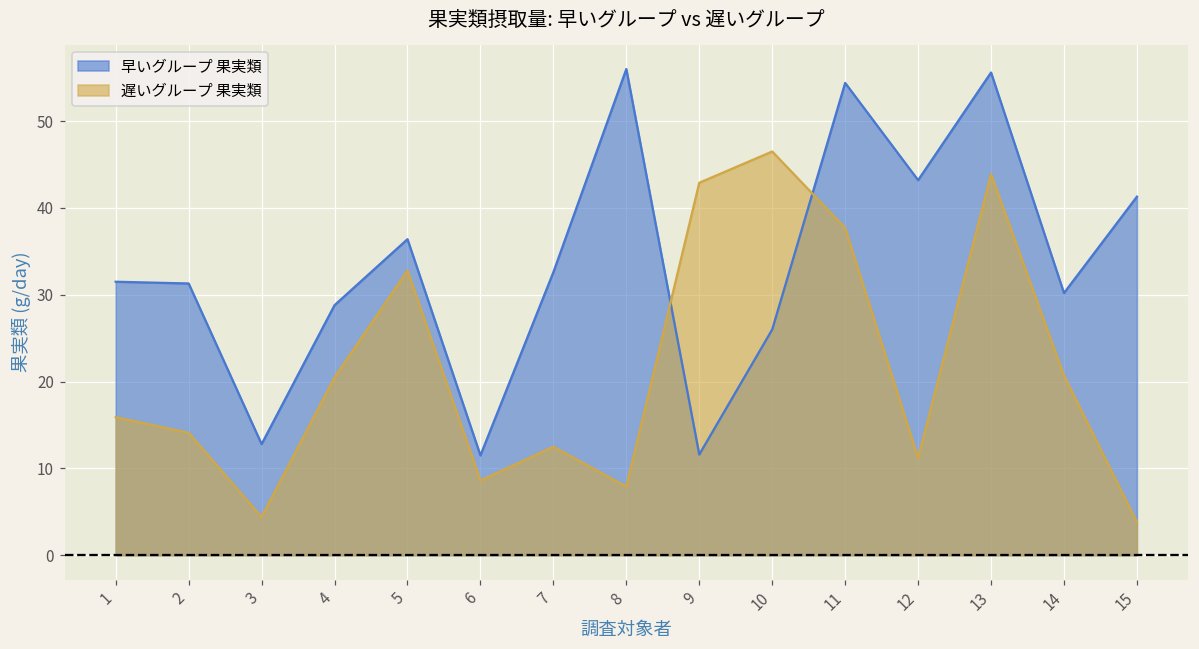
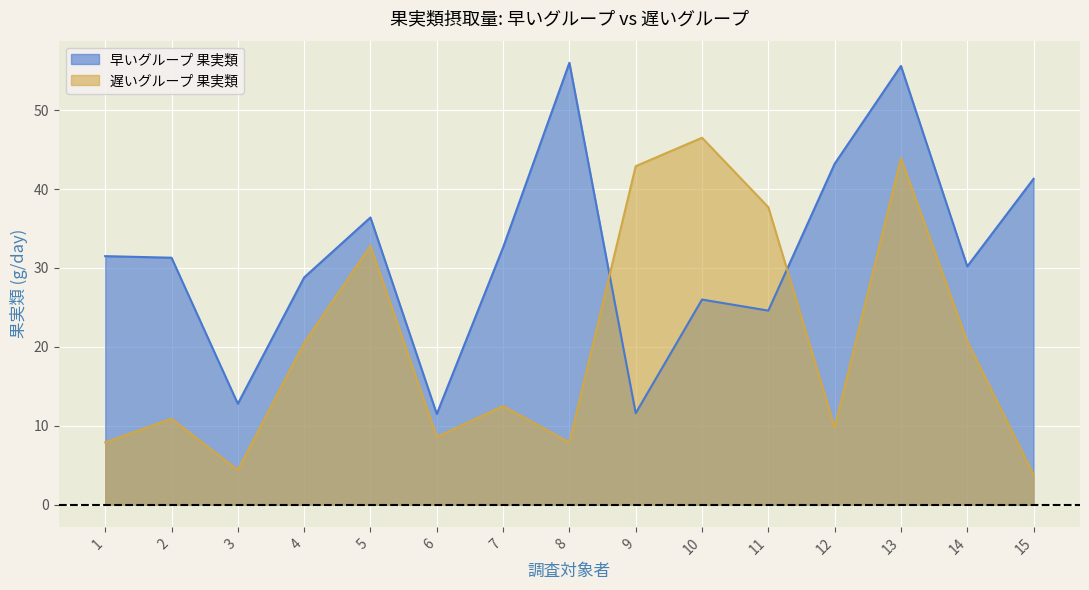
遅いグループ 果実類, 1: 16 -> 8
遅いグループ 果実類, 2: 14 -> 11
早いグループ 果実類, 11: 54 -> 25
遅いグループ 果実類, 12: 11 -> 10
